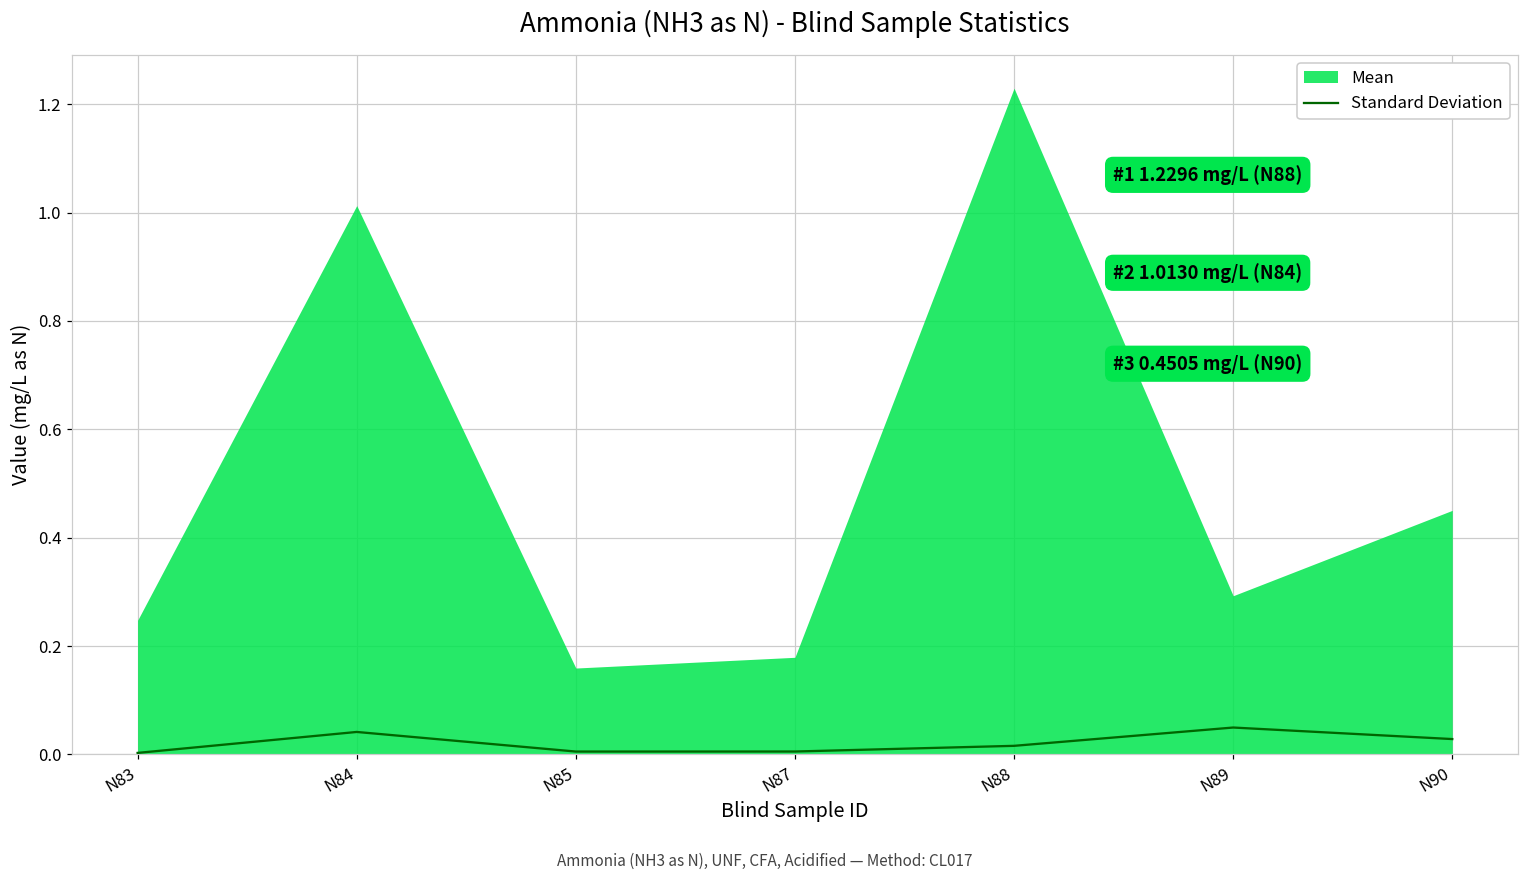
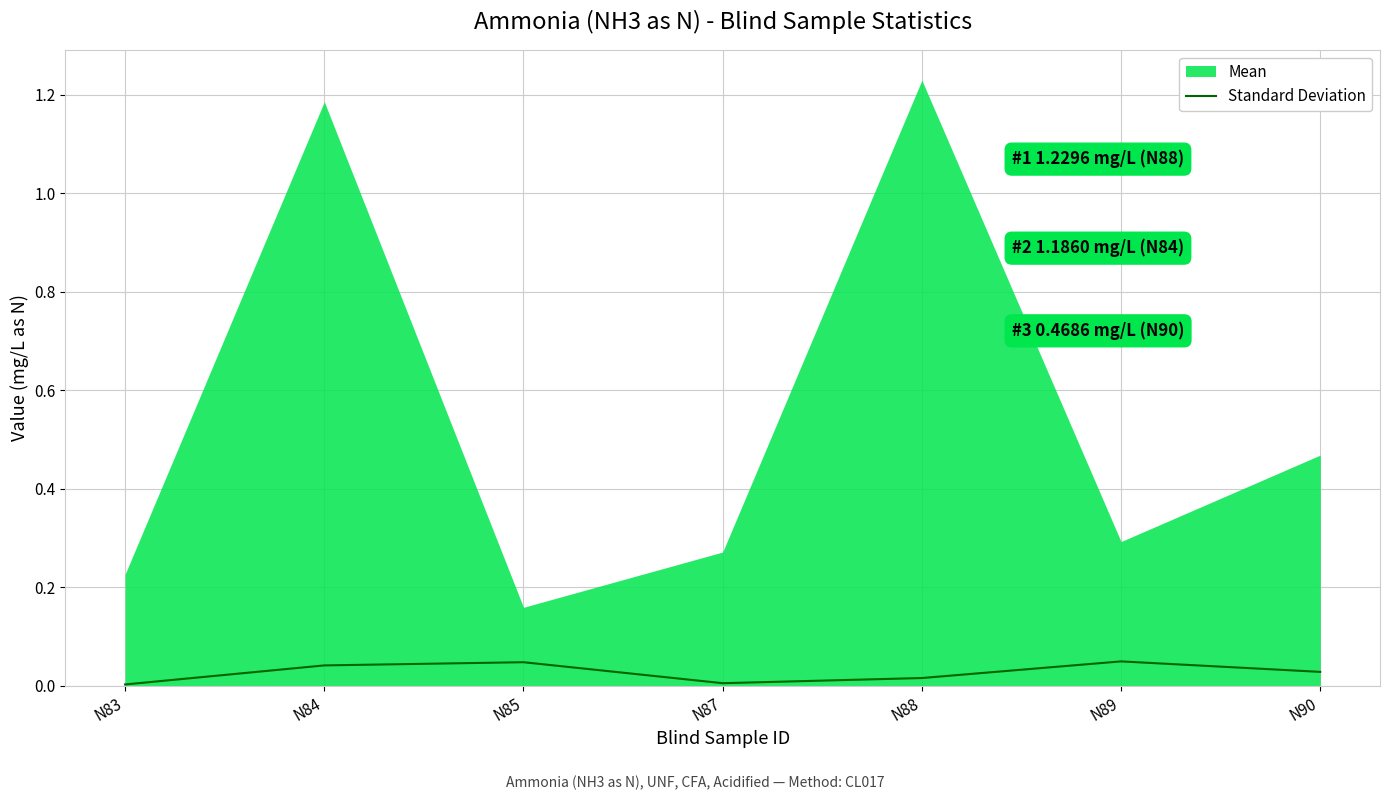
Mean, N83: 0.25 -> 0.23
Mean, N84: 1.0130 -> 1.1860
Standard Deviation, N85: 0.01 -> 0.05
Mean, N87: 0.18 -> 0.27
Mean, N90: 0.4505 -> 0.4686
